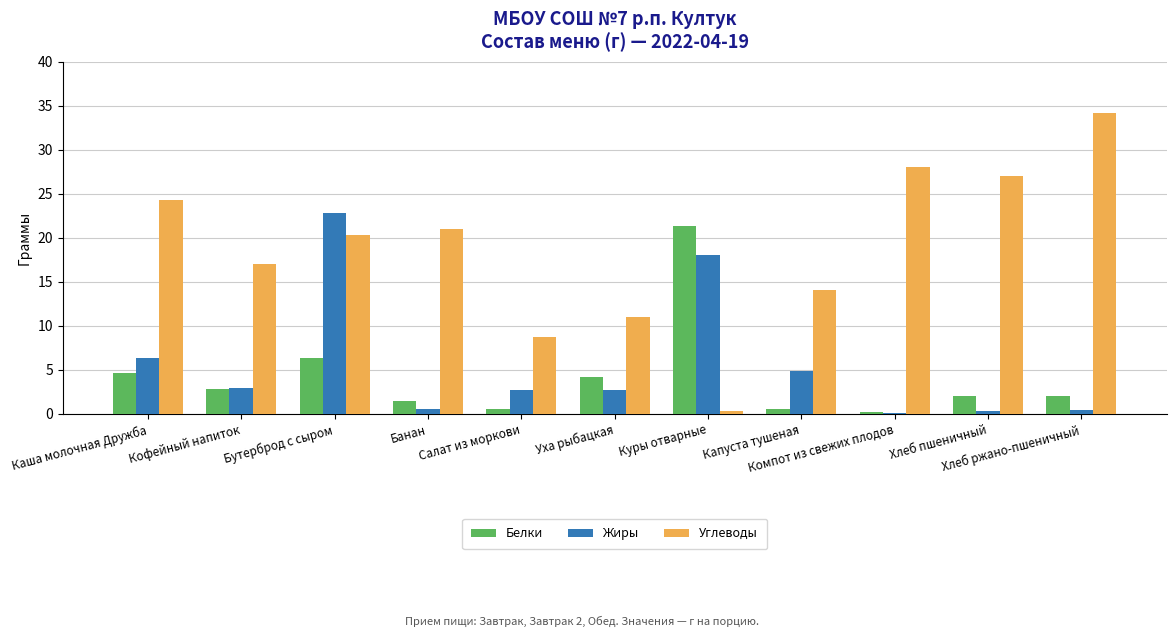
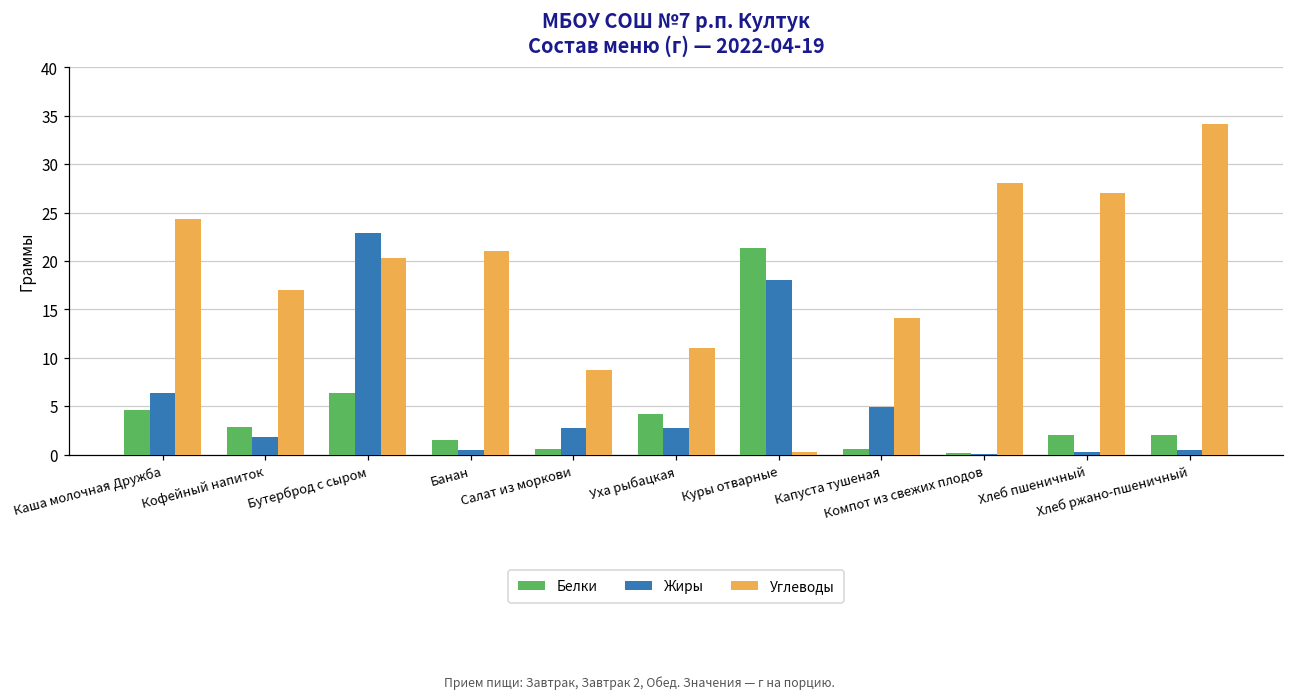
Жиры, Кофейный напиток: 3 -> 2
